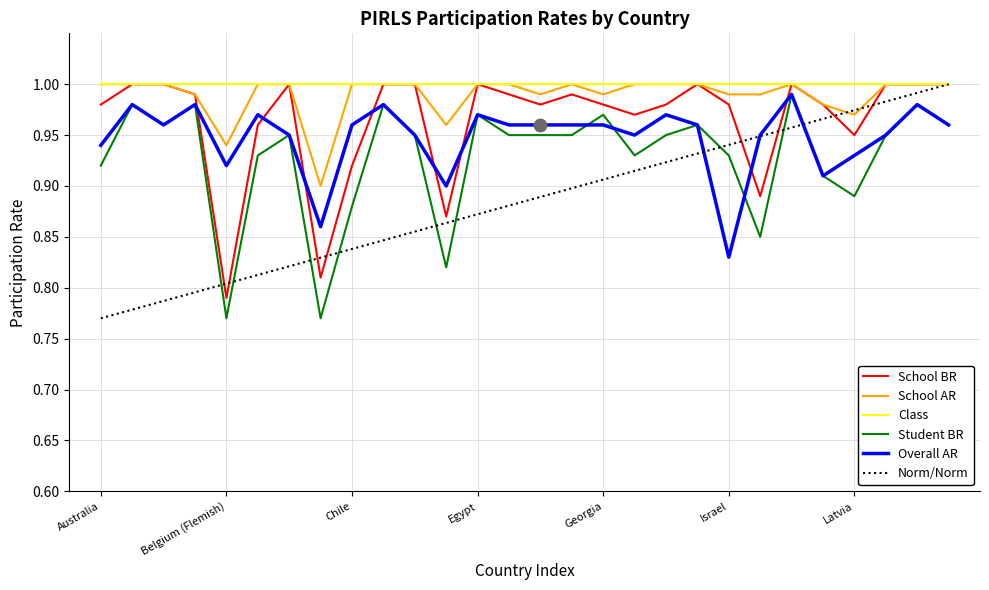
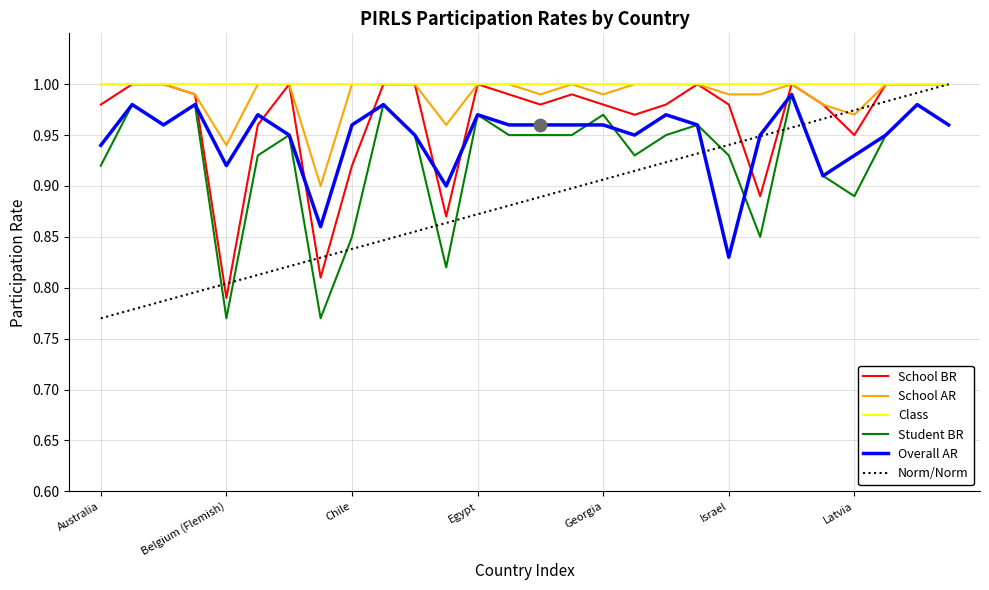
Student BR, Chile: 0.88 -> 0.85
